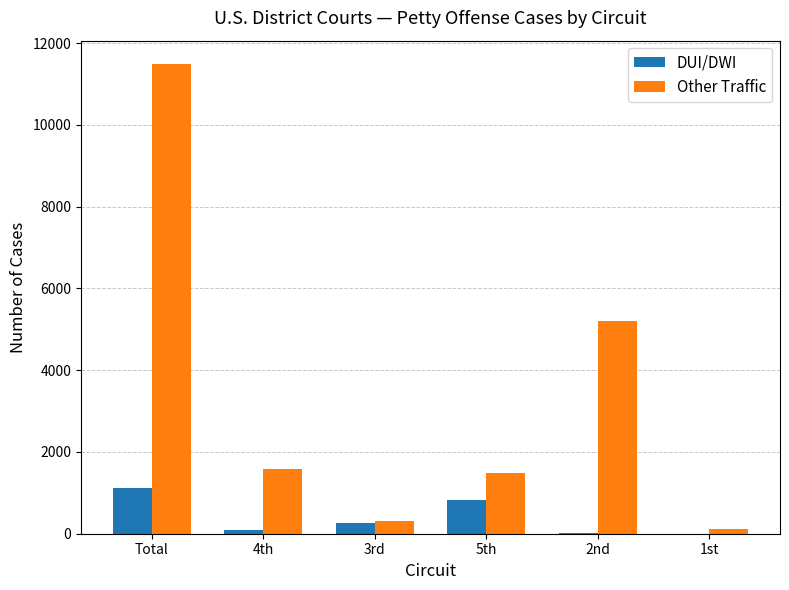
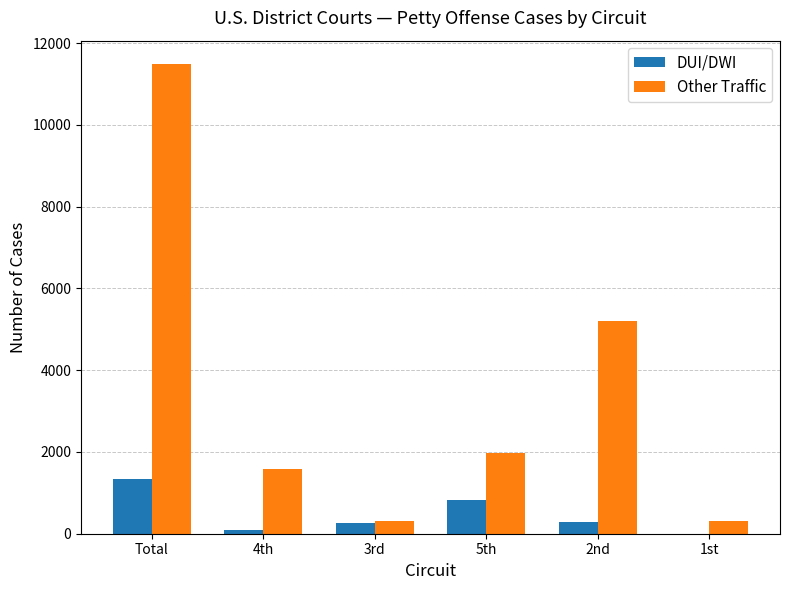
DUI/DWI, Total: 1100 -> 1300
Other Traffic, 5th: 1500 -> 2000
DUI/DWI, 2nd: 0 -> 300
Other Traffic, 1st: 100 -> 300
